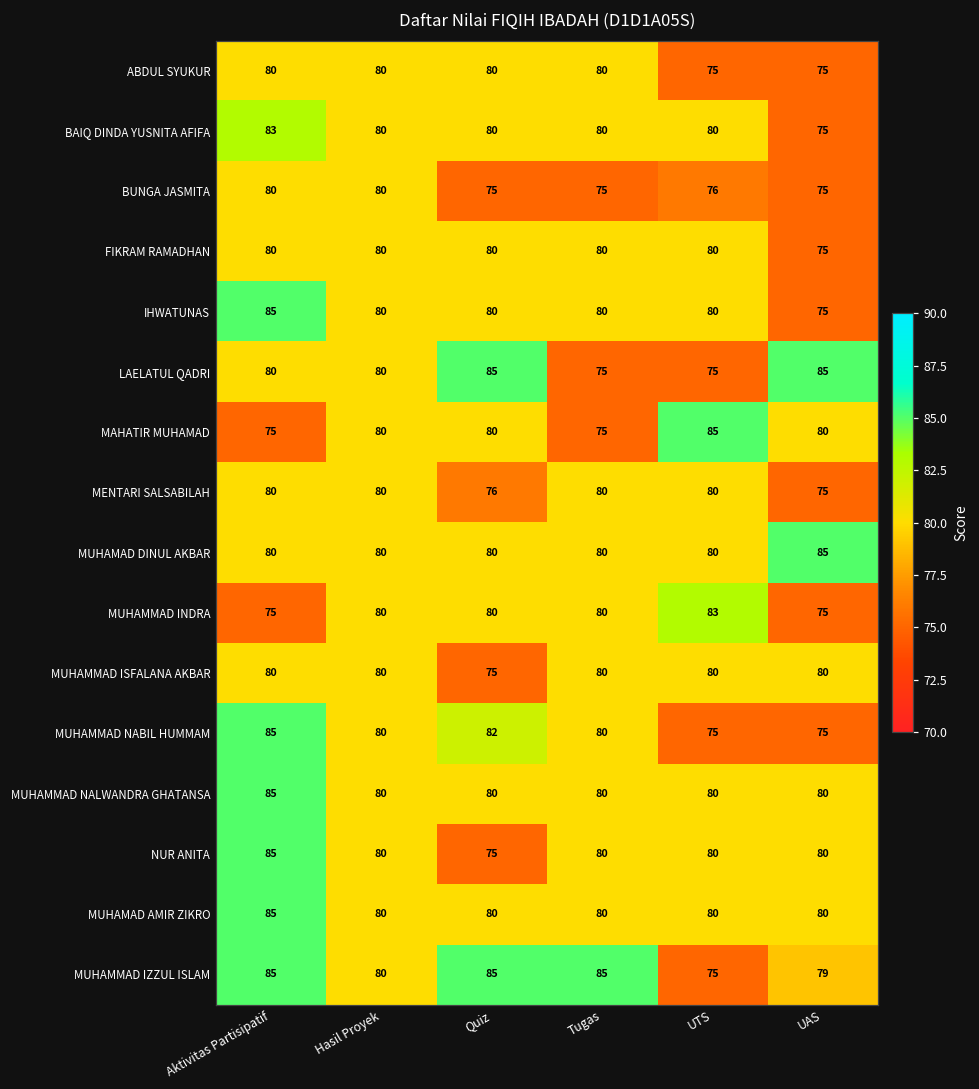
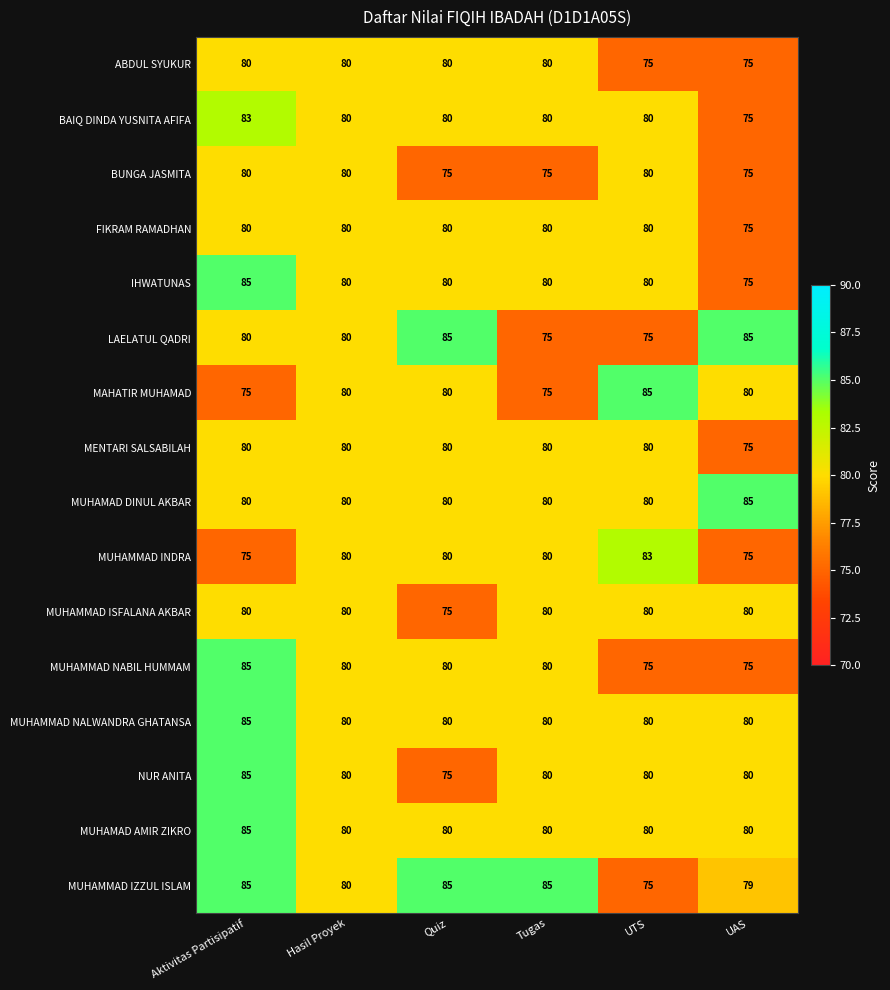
BUNGA JASMITA, UTS: 76 -> 80
MENTARI SALSABILAH, Quiz: 76 -> 80
MUHAMMAD NABIL HUMMAM, Quiz: 82 -> 80
